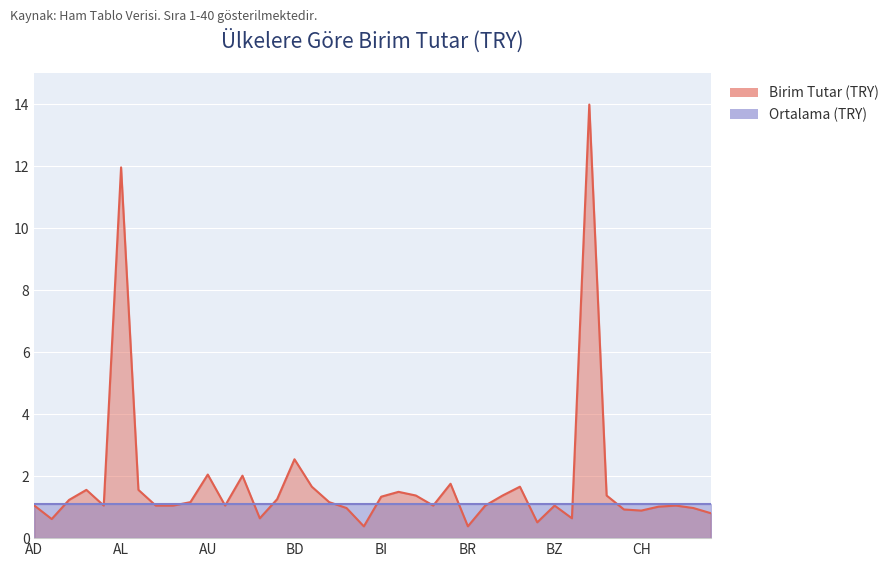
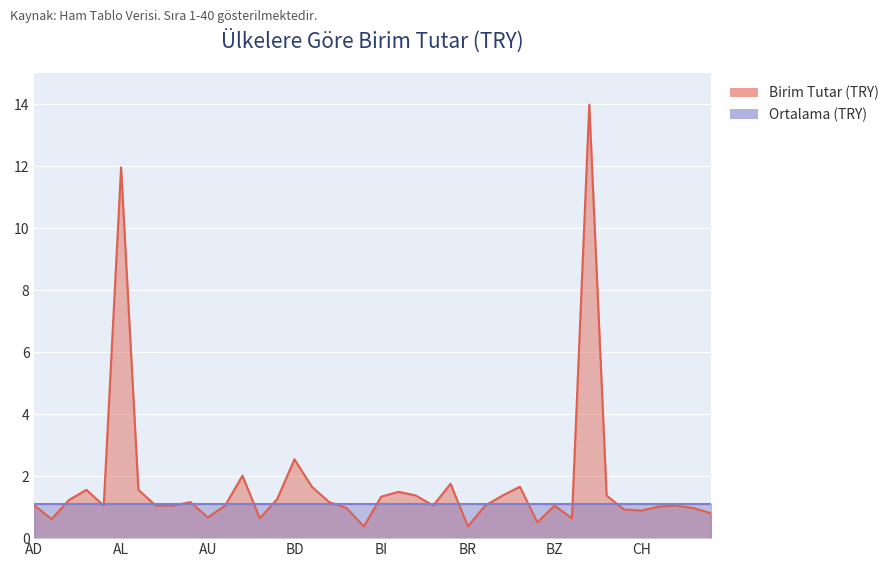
Birim Tutar (TRY), AU: 2.1 -> 0.7
